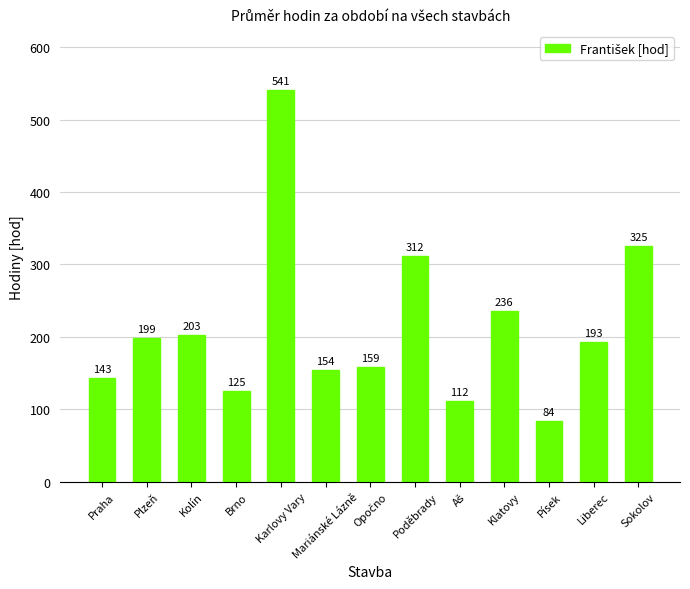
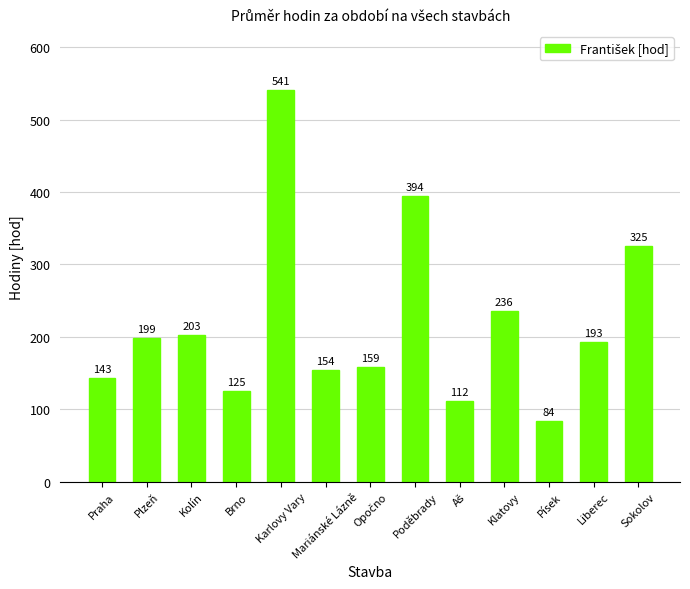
Poděbrady: 312 -> 394
